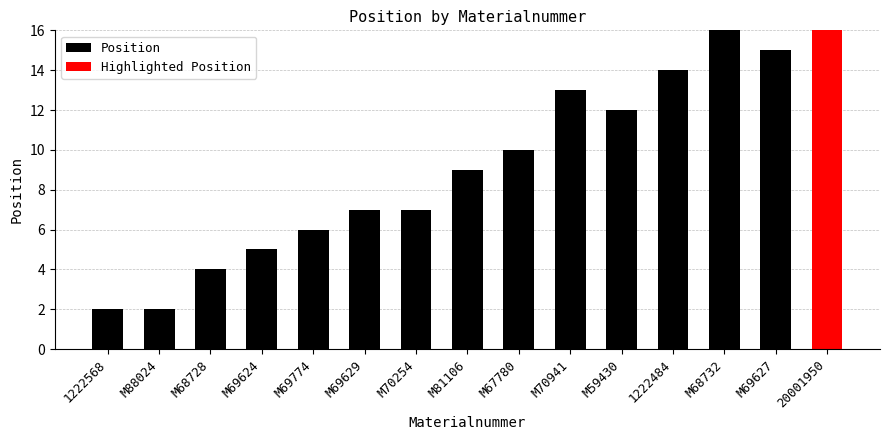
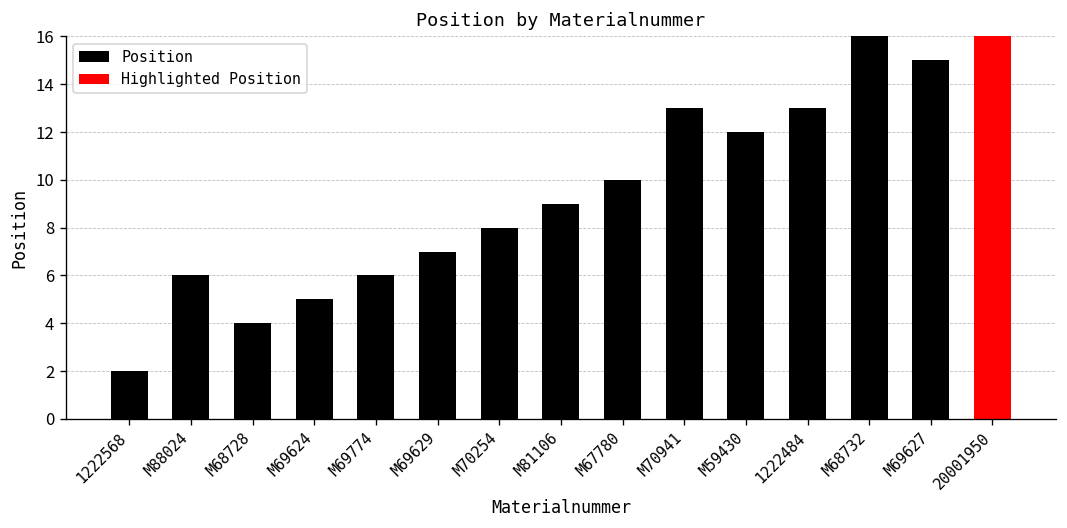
Position, M88024: 2 -> 6
Position, M70254: 7 -> 8
Position, 1222484: 14 -> 13
